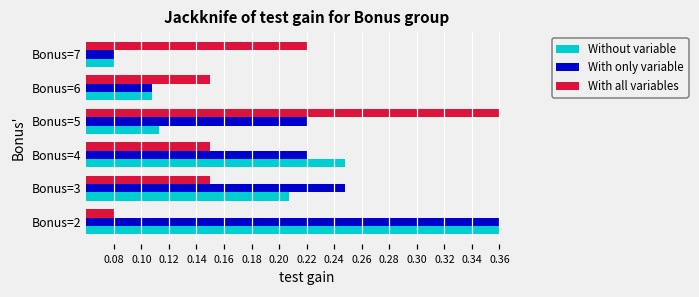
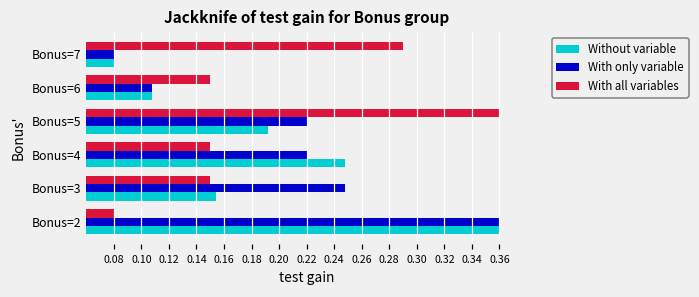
With all variables, Bonus=7: 0.220 -> 0.290
Without variable, Bonus=5: 0.113 -> 0.192
Without variable, Bonus=3: 0.207 -> 0.154
